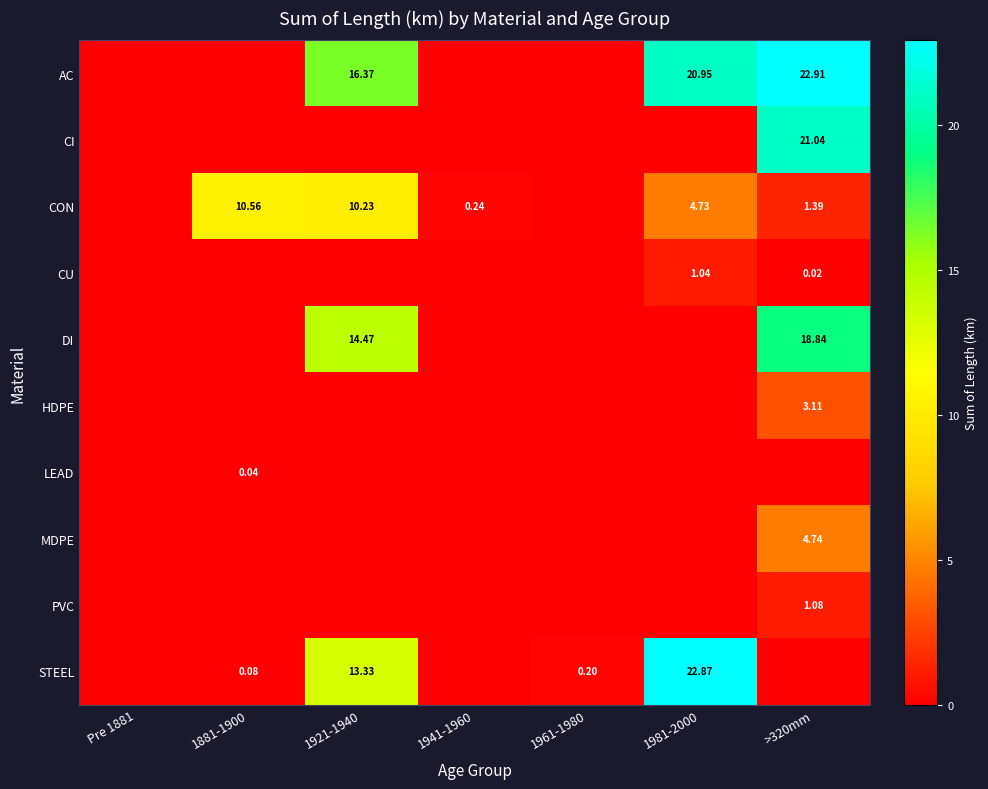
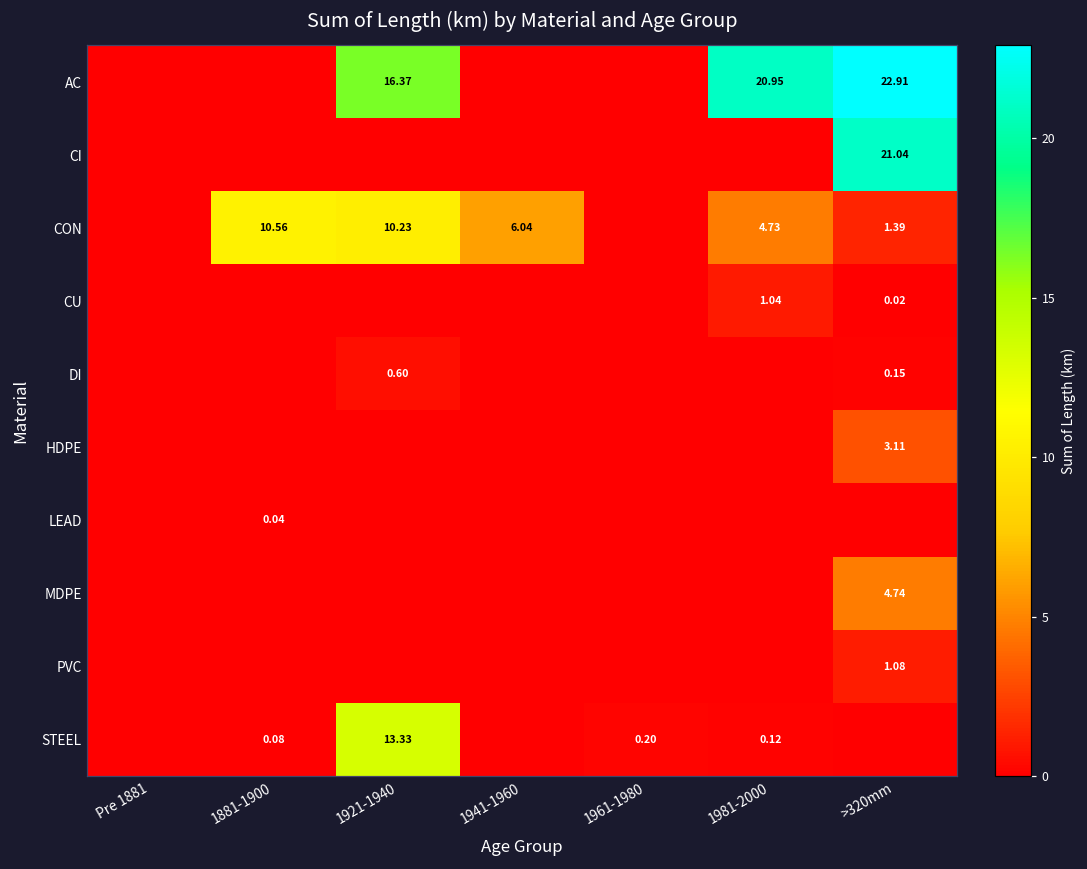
CON, 1941-1960: 0.24 -> 6.04
DI, 1921-1940: 14.47 -> 0.60
DI, >320mm: 18.84 -> 0.15
STEEL, 1981-2000: 22.87 -> 0.12
